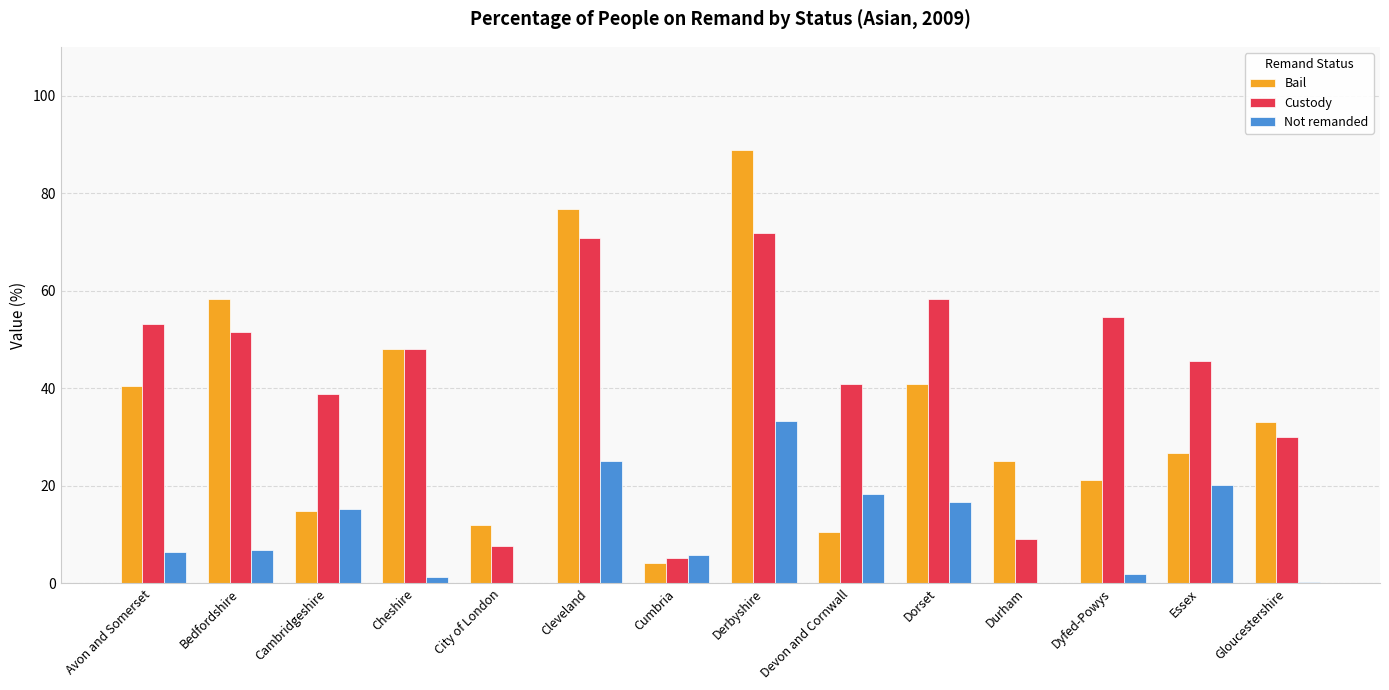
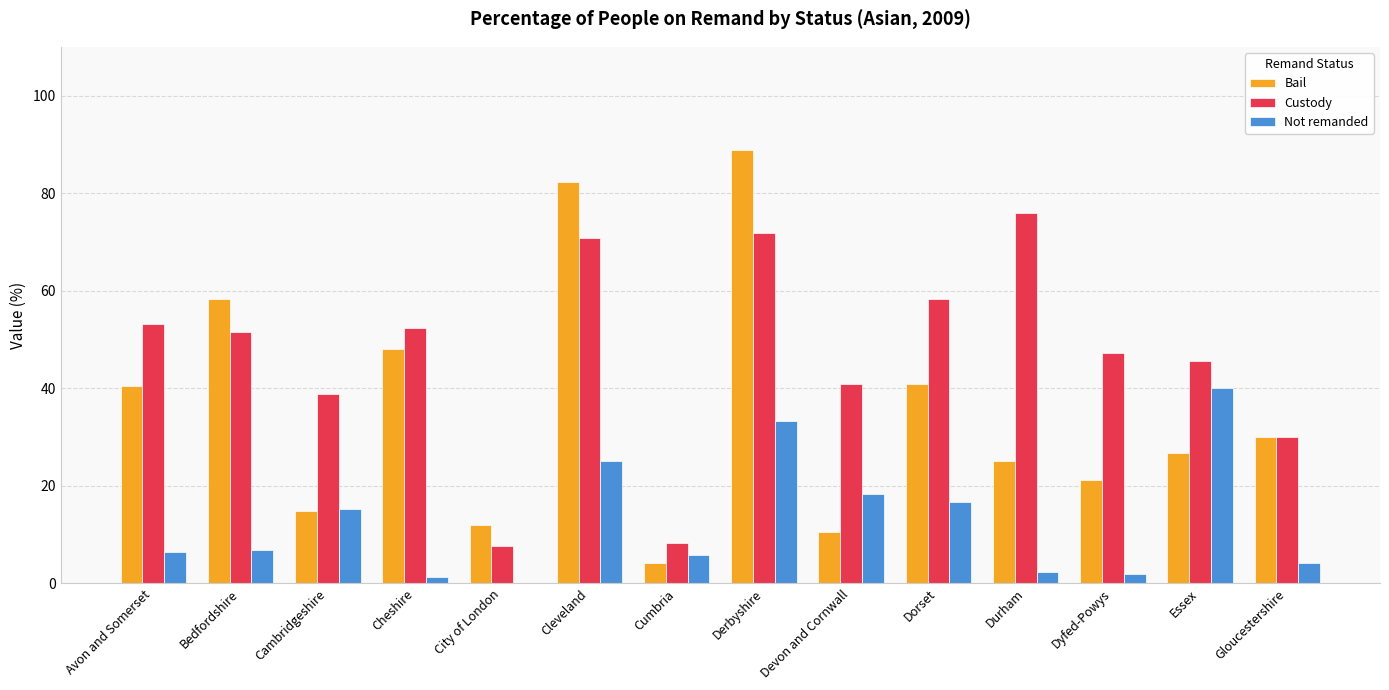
Custody, Cheshire: 48 -> 52
Bail, Cleveland: 77 -> 82
Custody, Cumbria: 5 -> 8
Custody, Durham: 9 -> 76
Not remanded, Durham: 0 -> 2
Custody, Dyfed-Powys: 55 -> 47
Not remanded, Essex: 20 -> 40
Bail, Gloucestershire: 33 -> 30
Not remanded, Gloucestershire: 0 -> 4
